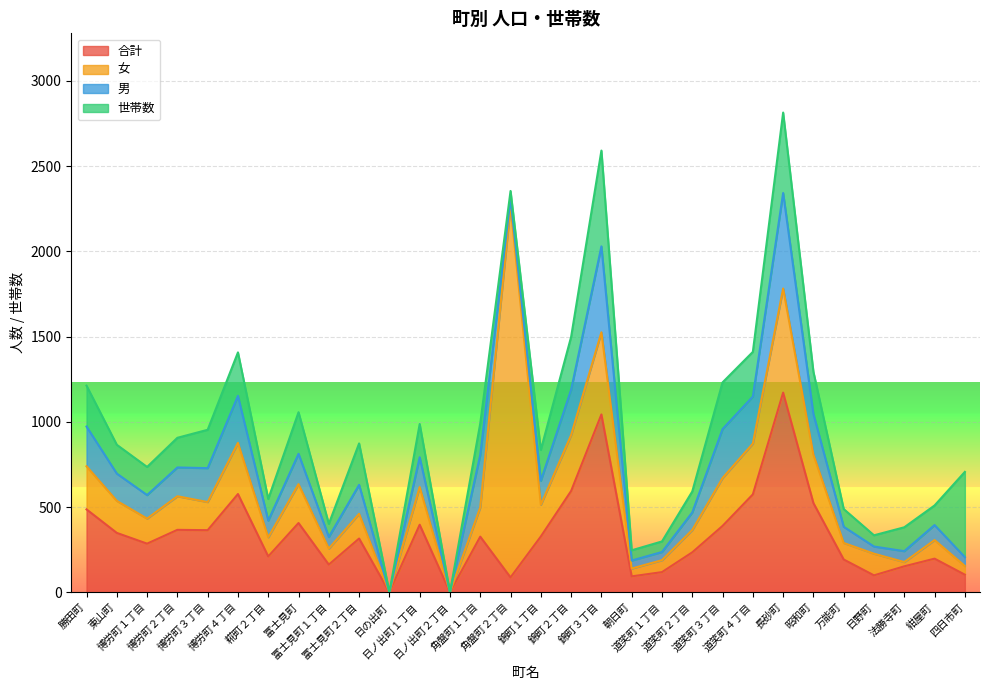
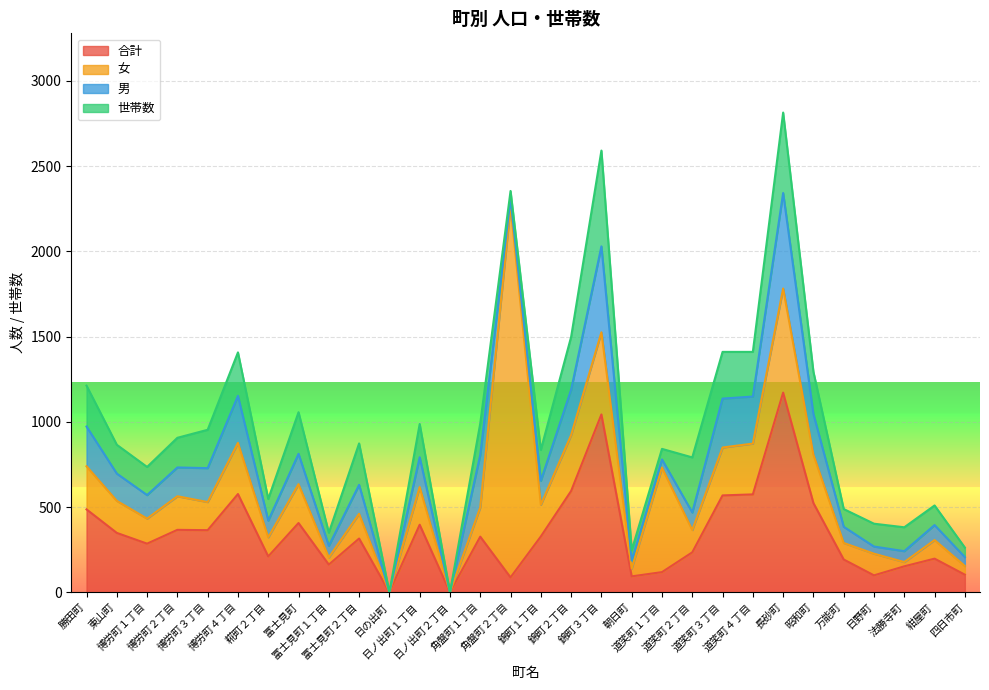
女, 冨士見町１丁目: 90 -> 40
女, 道笑町１丁目: 70 -> 610
世帯数, 道笑町２丁目: 120 -> 320
合計, 道笑町３丁目: 390 -> 570
世帯数, 日野町: 70 -> 130
世帯数, 四日市町: 500 -> 60
